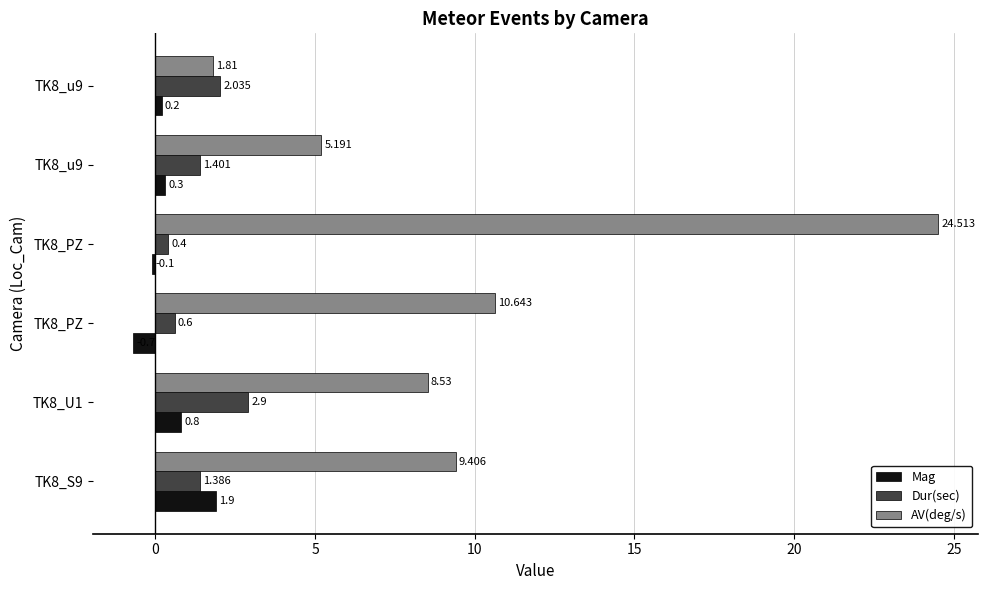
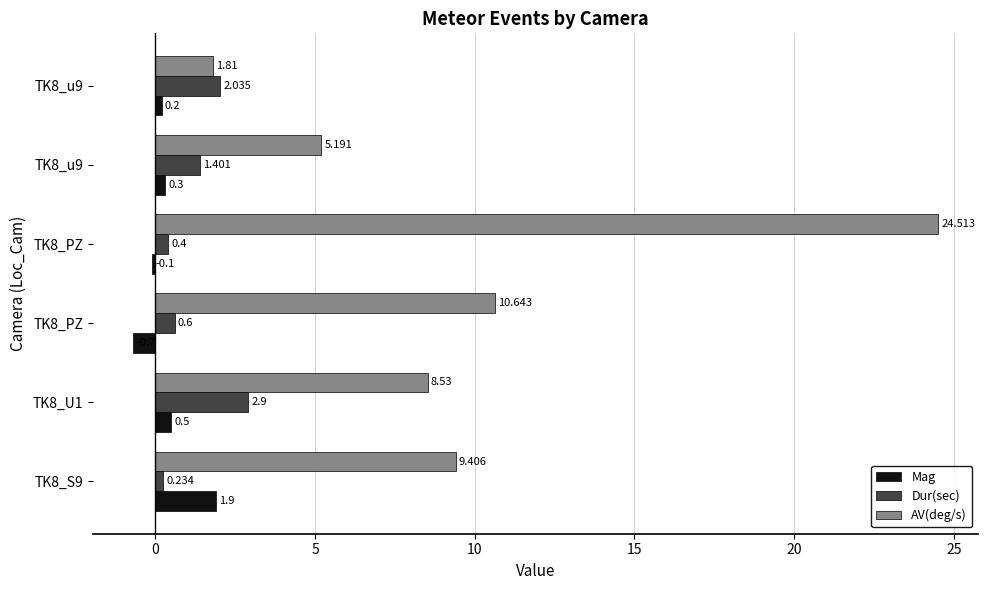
Mag, TK8_U1: 0.8 -> 0.5
Dur(sec), TK8_S9: 1.386 -> 0.234
